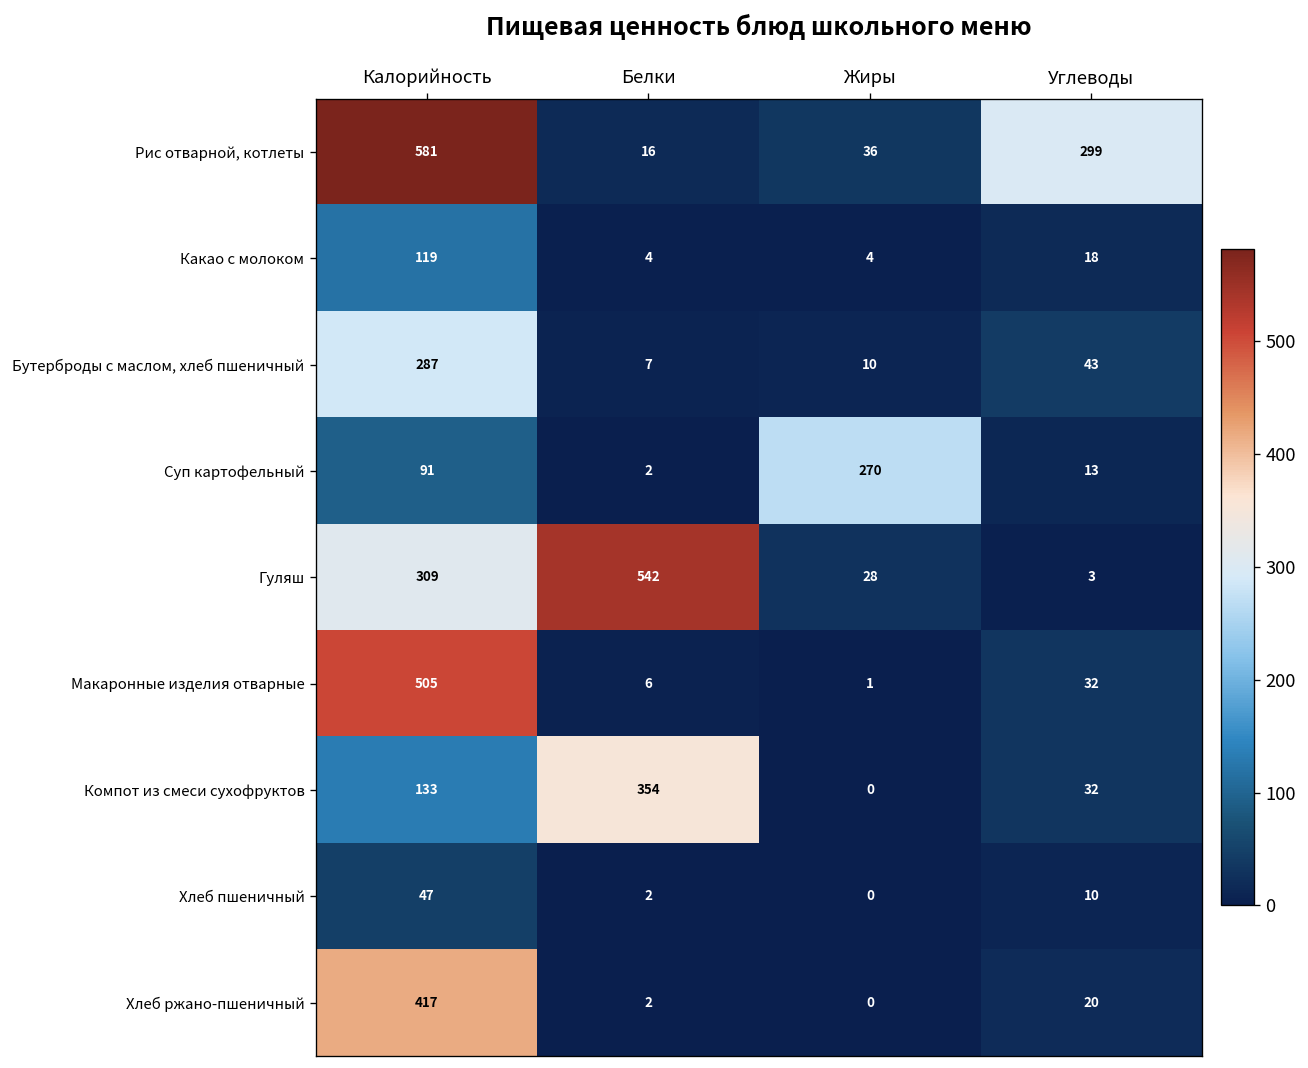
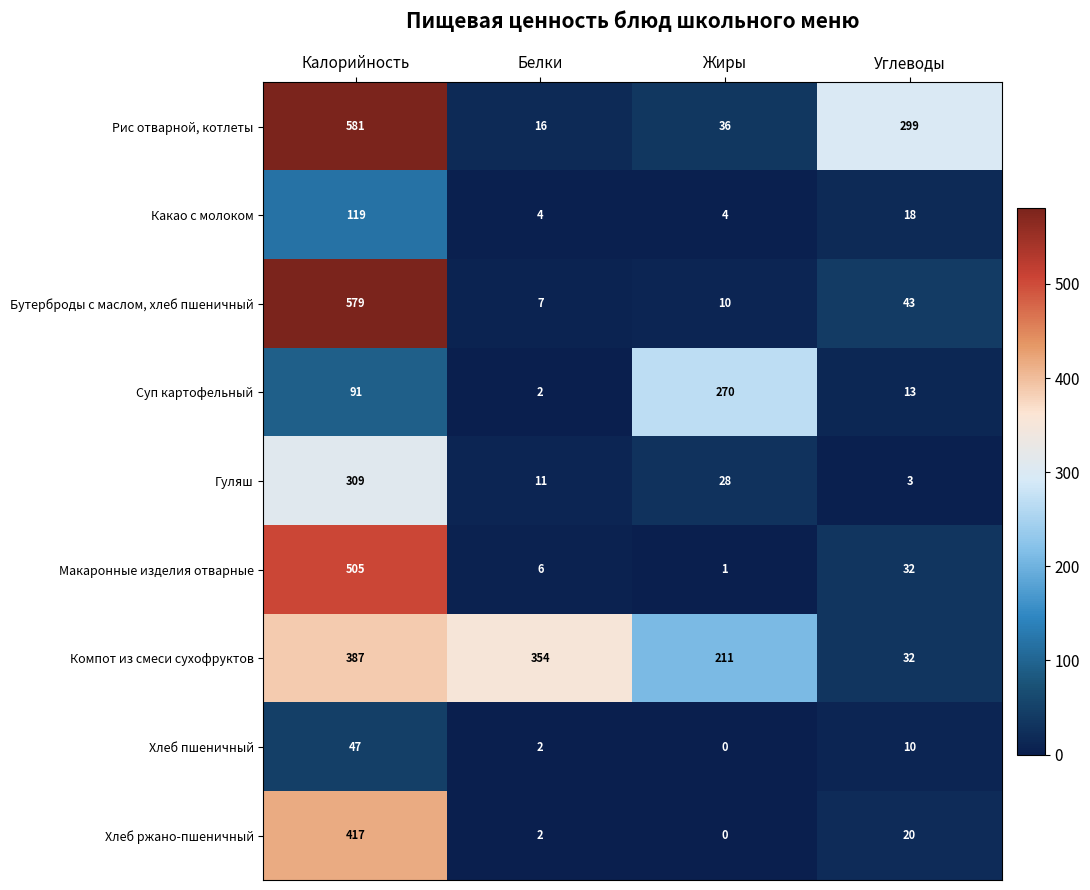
Бутерброды с маслом, хлеб пшеничный, Калорийность: 287 -> 579
Гуляш, Белки: 542 -> 11
Компот из смеси сухофруктов, Калорийность: 133 -> 387
Компот из смеси сухофруктов, Жиры: 0 -> 211
